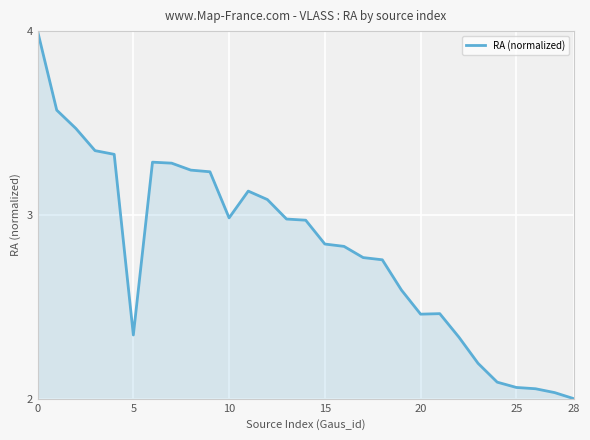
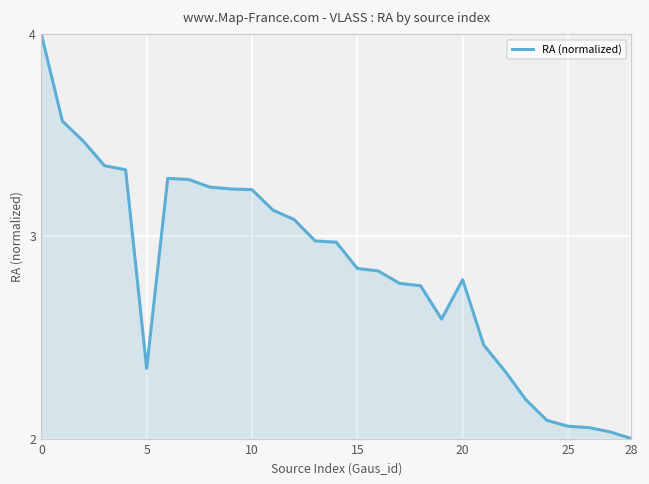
10: 2.98 -> 3.23
20: 2.46 -> 2.79
